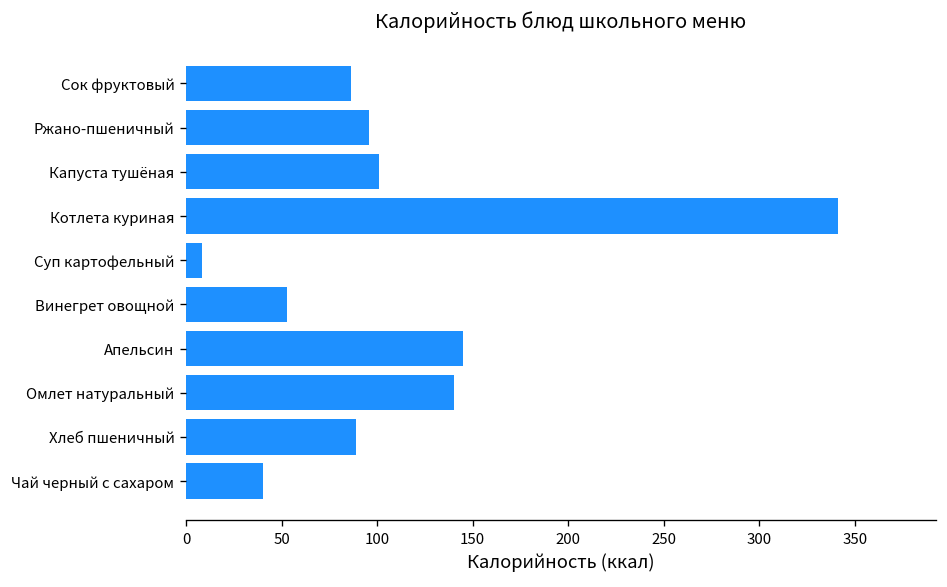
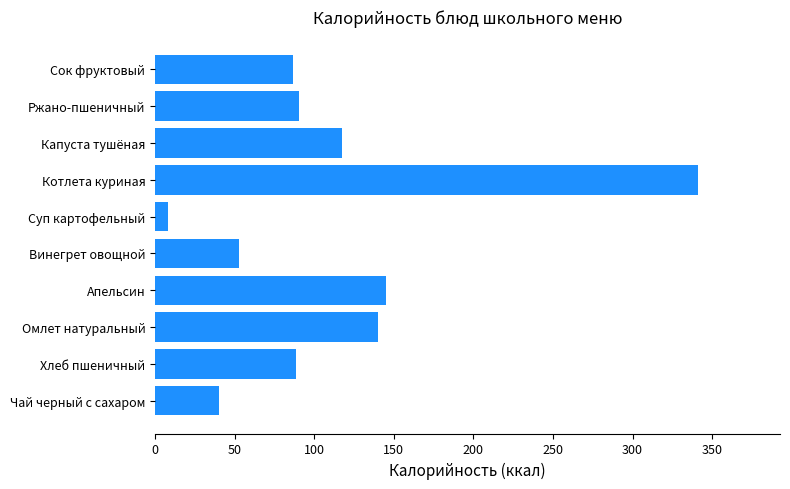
Ржано-пшеничный: 96 -> 91
Капуста тушёная: 101 -> 118
